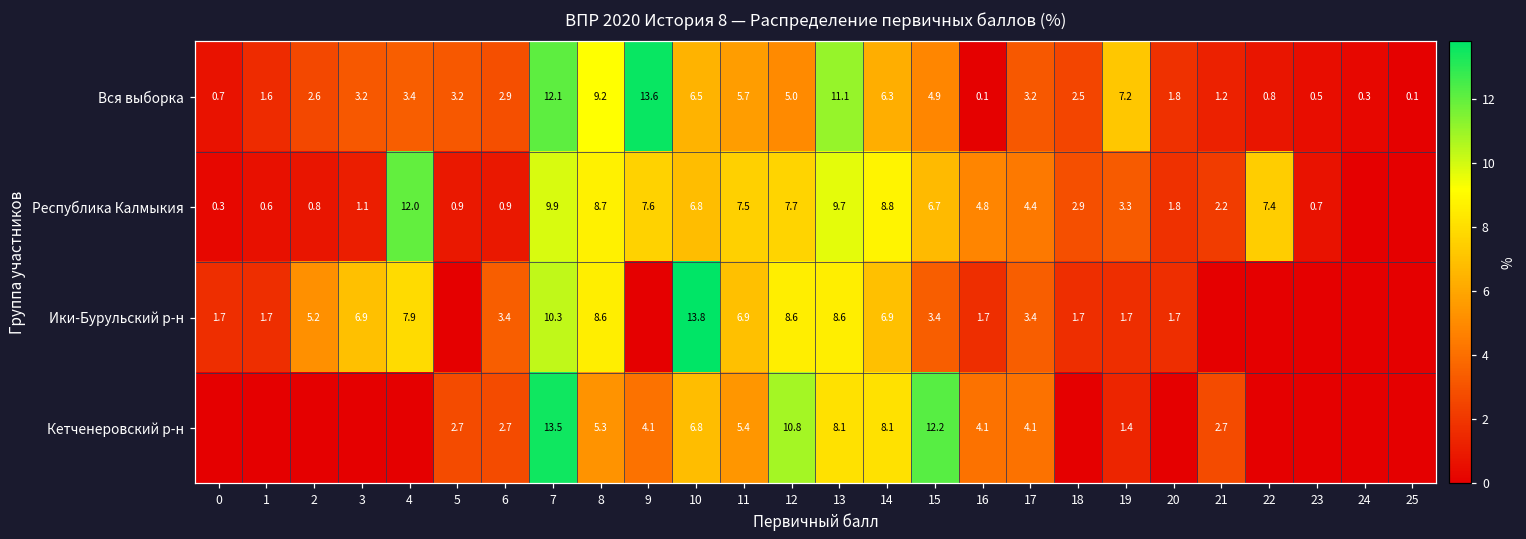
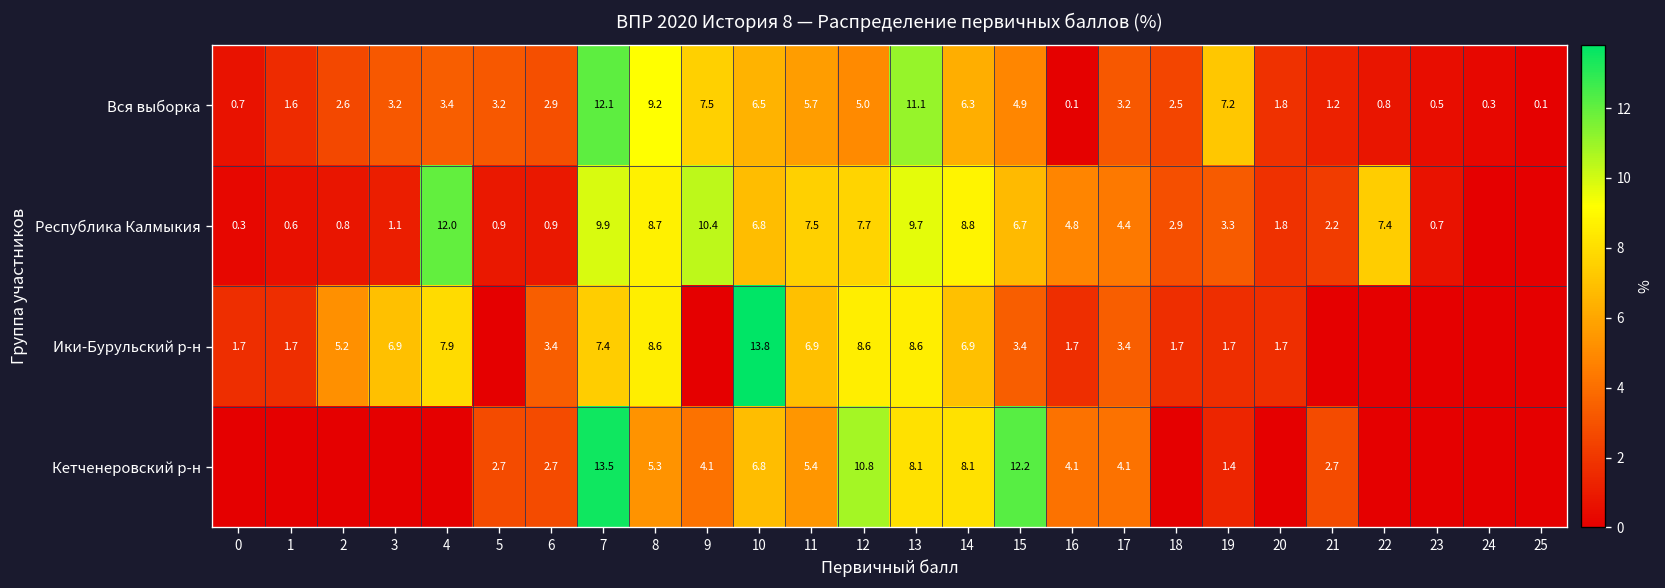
Вся выборка, 9: 13.6 -> 7.5
Республика Калмыкия, 9: 7.6 -> 10.4
Ики-Бурульский р-н, 7: 10.3 -> 7.4
